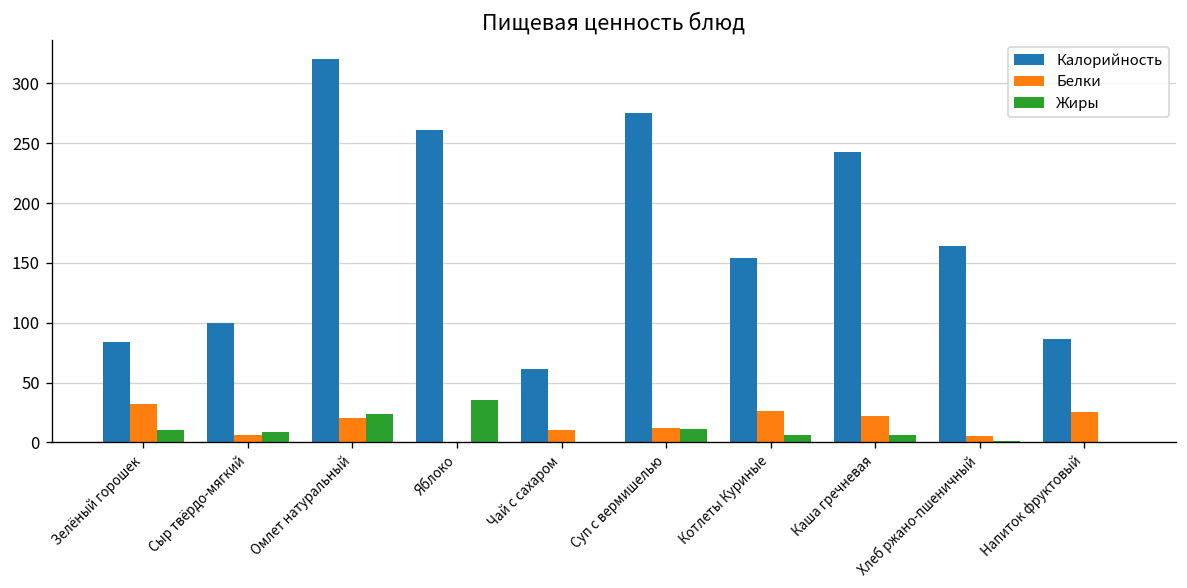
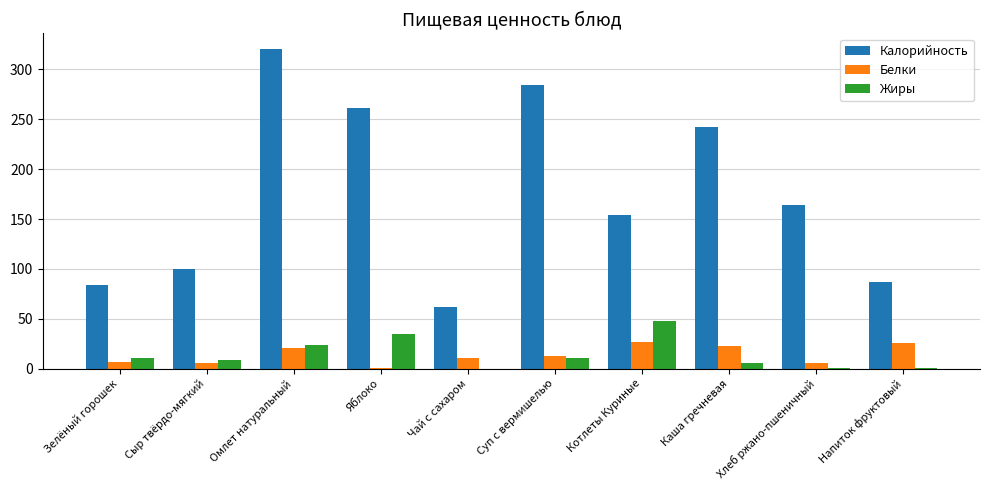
Белки, Зелёный горошек: 30 -> 10
Калорийность, Суп с вермишелью: 276 -> 284
Жиры, Котлеты Куриные: 10 -> 50
